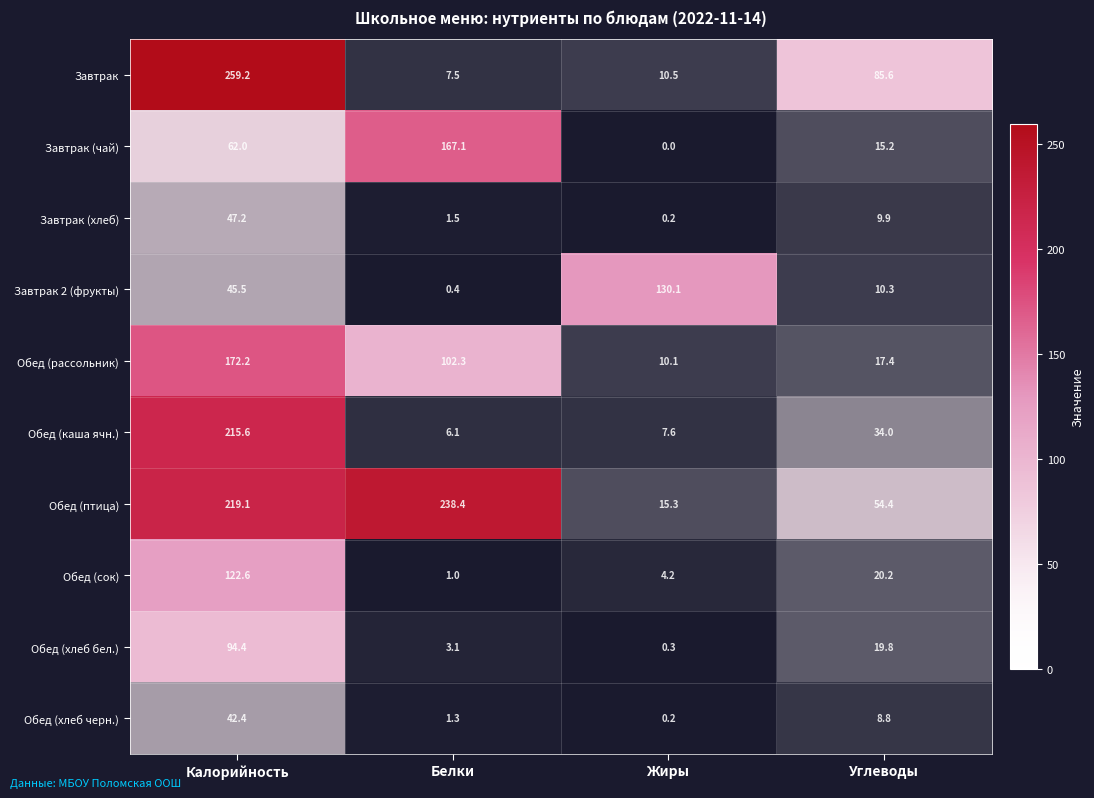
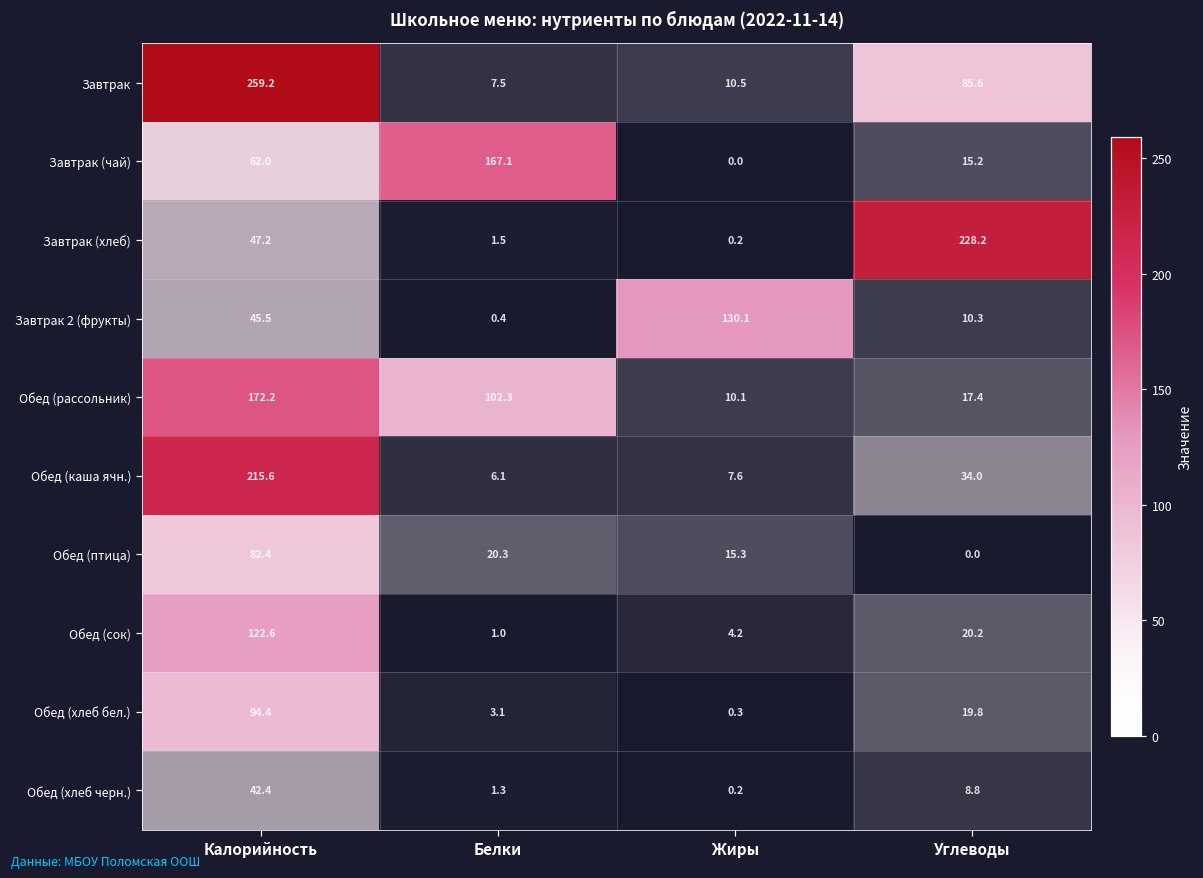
Завтрак (хлеб), Углеводы: 9.9 -> 228.2
Обед (птица), Калорийность: 219.1 -> 82.4
Обед (птица), Белки: 238.4 -> 20.3
Обед (птица), Углеводы: 54.4 -> 0.0
